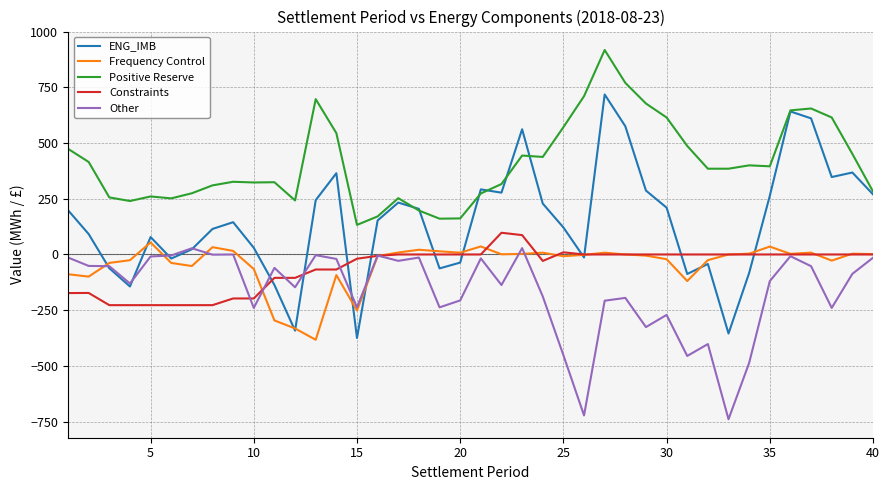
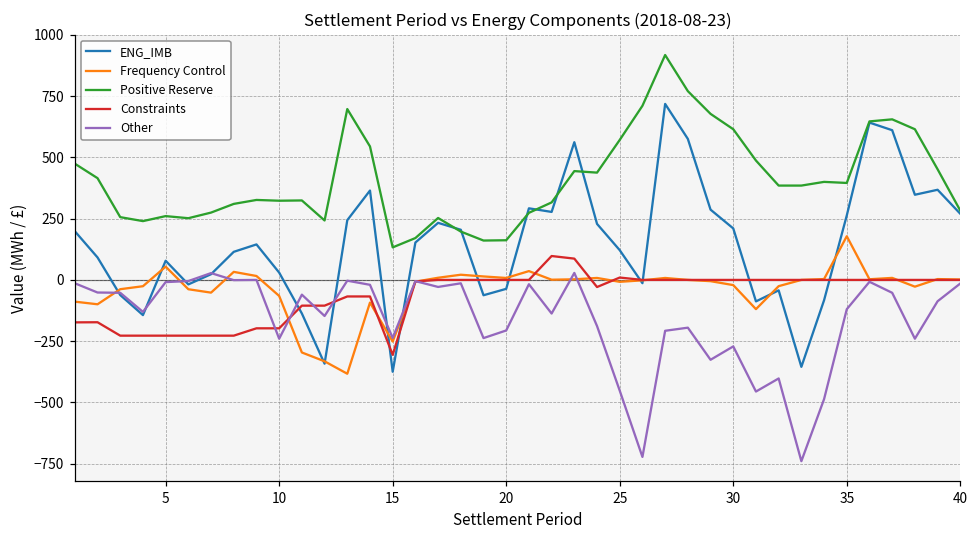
Constraints, 15: -20 -> -310
Frequency Control, 35: 40 -> 180
